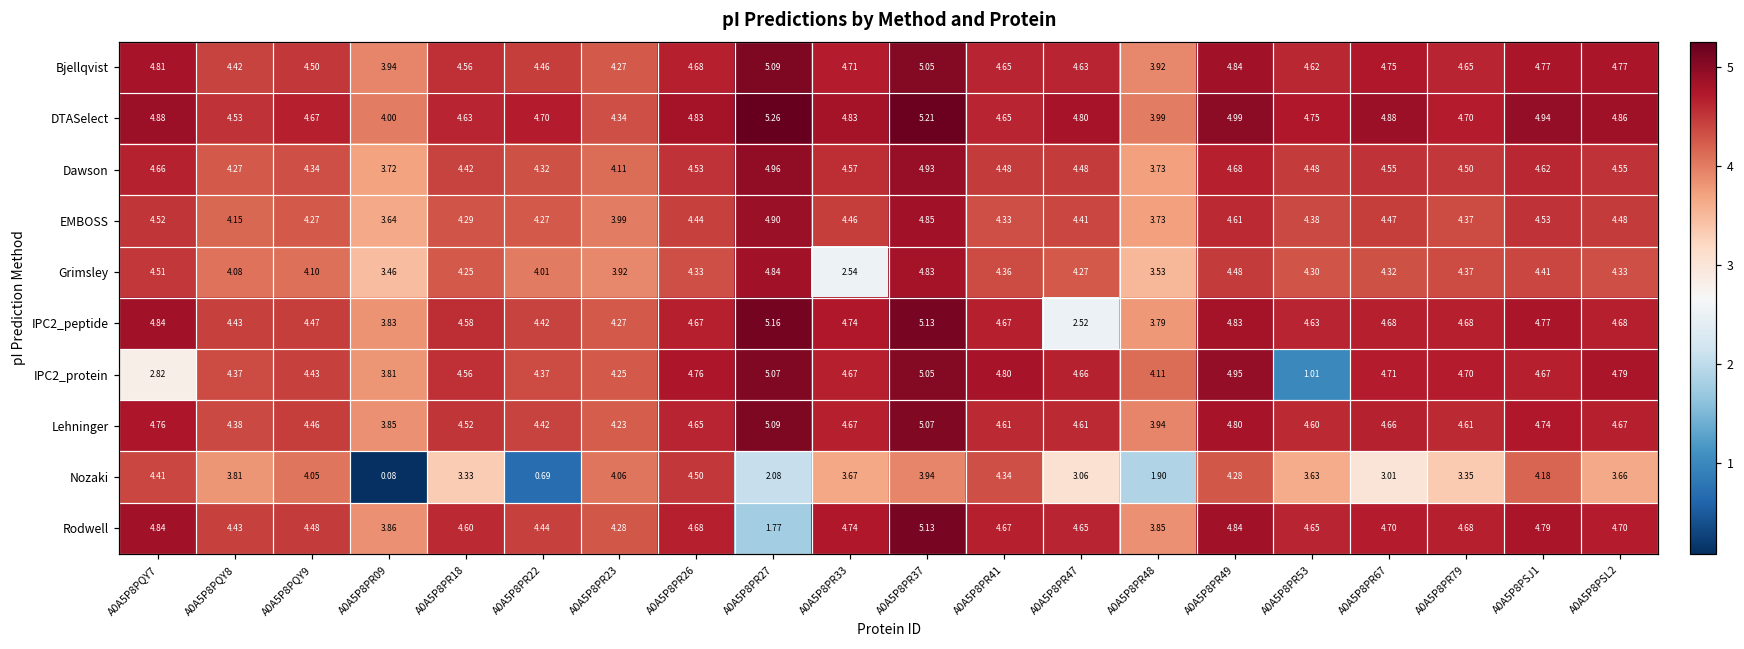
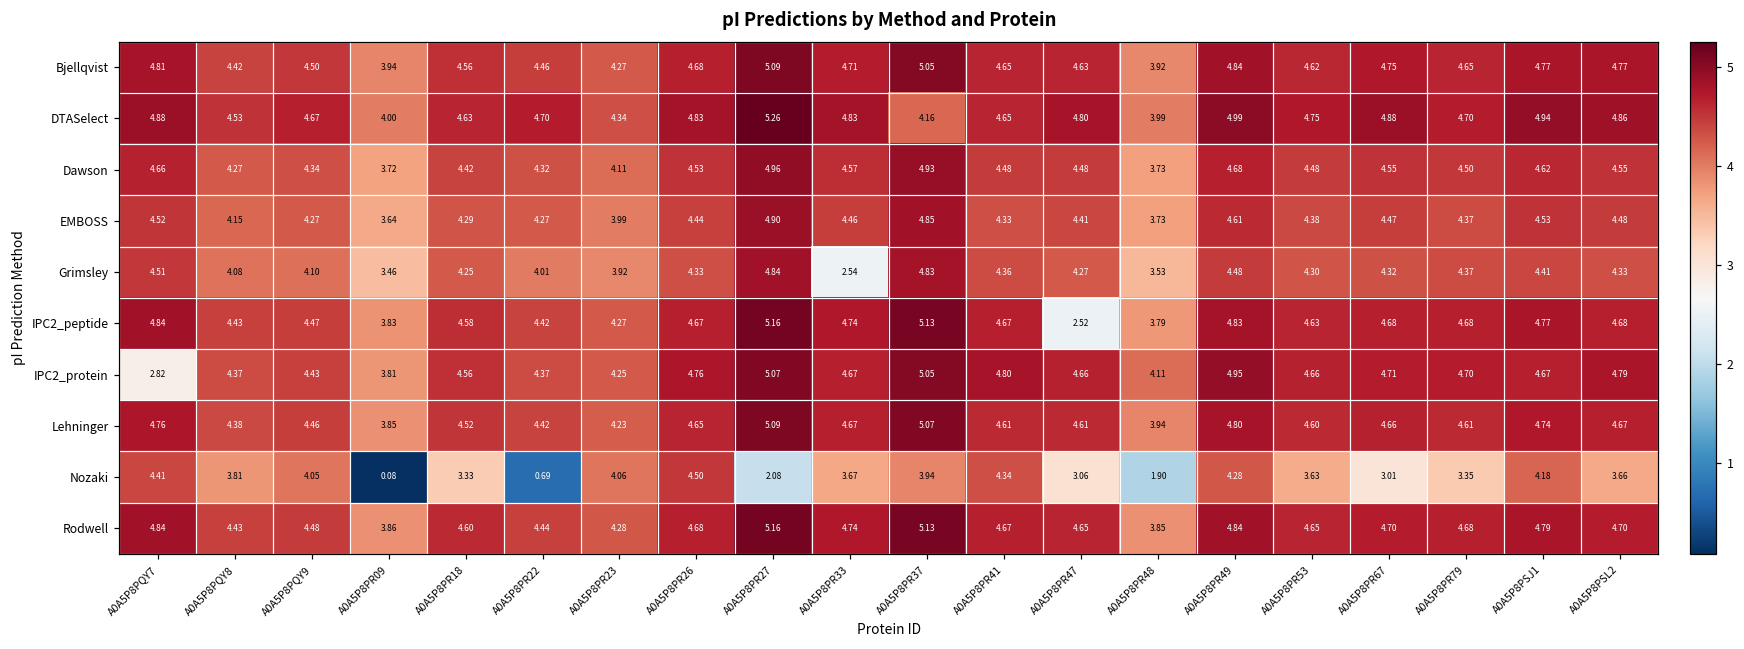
DTASelect, A0A5P8PR37: 5.21 -> 4.16
IPC2_protein, A0A5P8PR53: 1.01 -> 4.66
Rodwell, A0A5P8PR27: 1.77 -> 5.16
